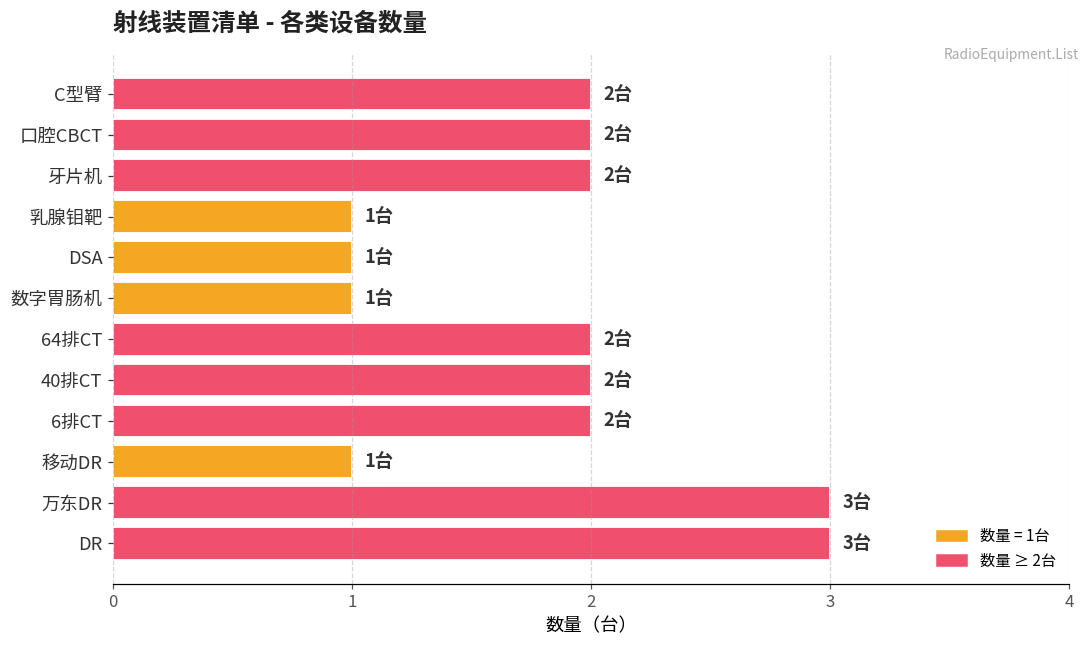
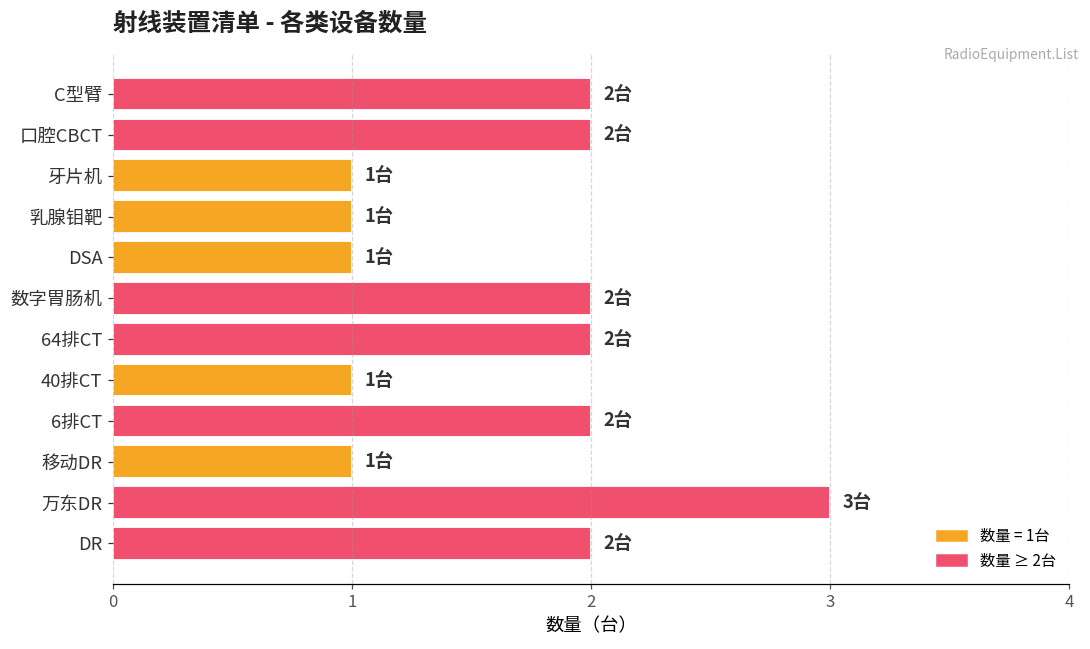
牙片机: 2台 -> 1台
数字胃肠机: 1台 -> 2台
40排CT: 2台 -> 1台
DR: 3台 -> 2台
